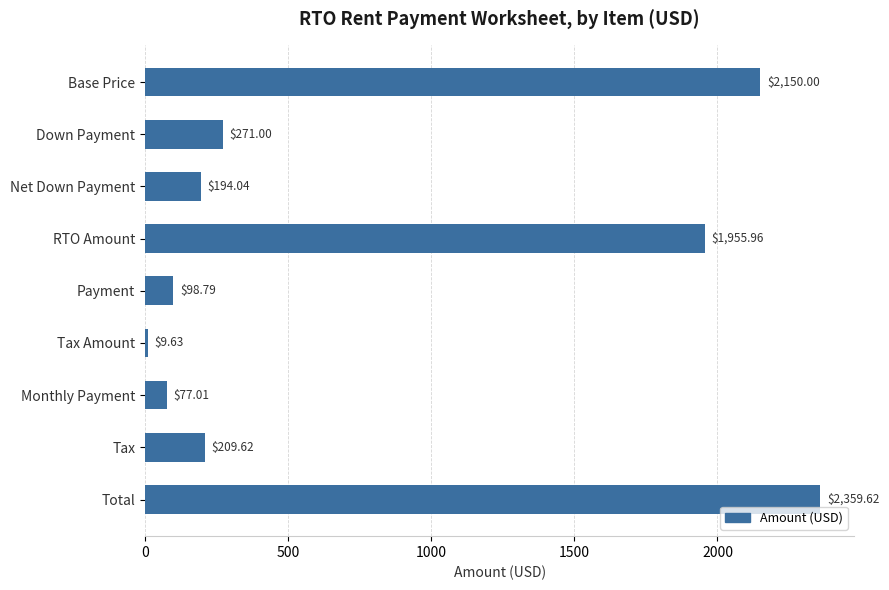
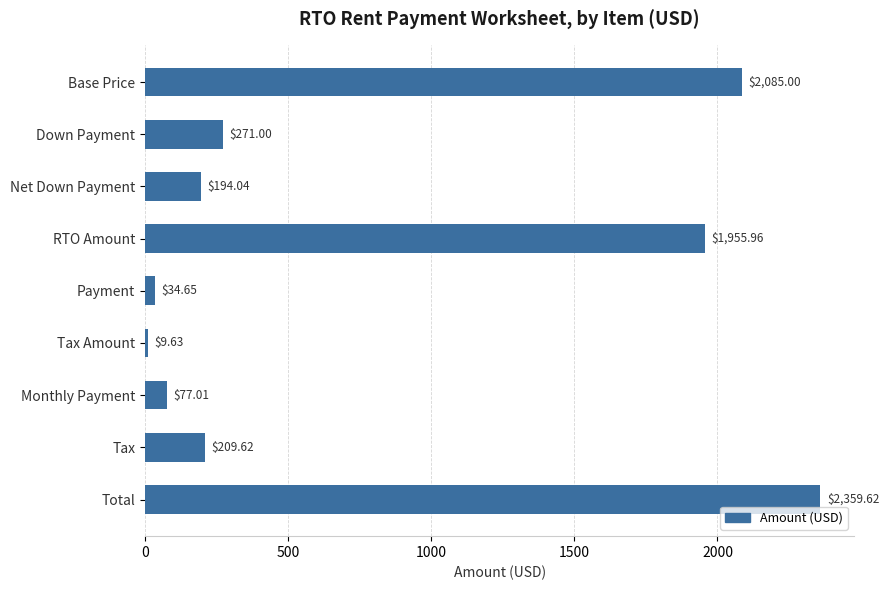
Base Price: $2,150.00 -> $2,085.00
Payment: $98.79 -> $34.65
